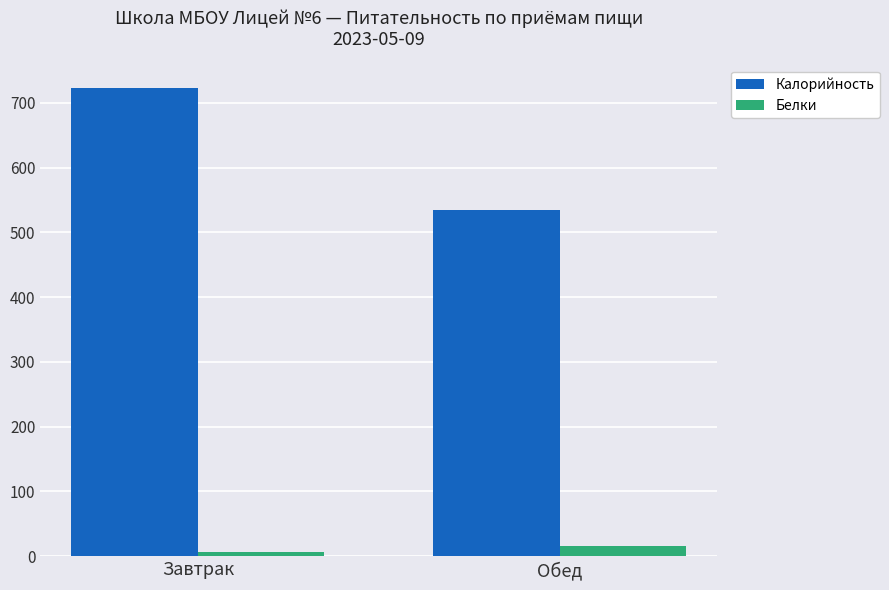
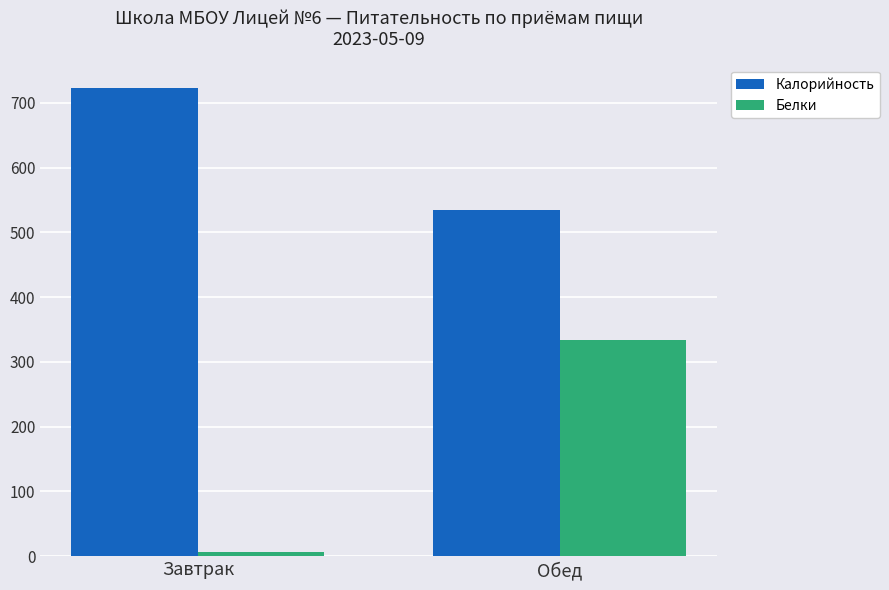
Белки, Обед: 20 -> 330
